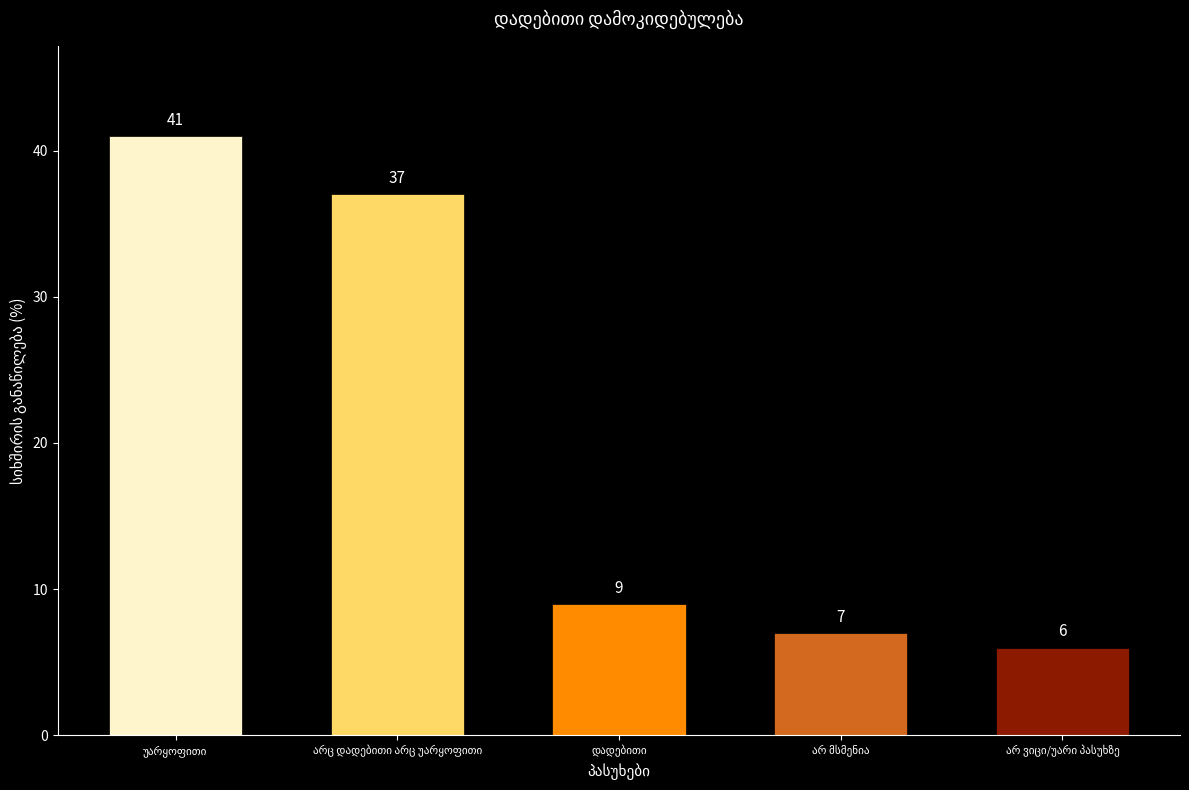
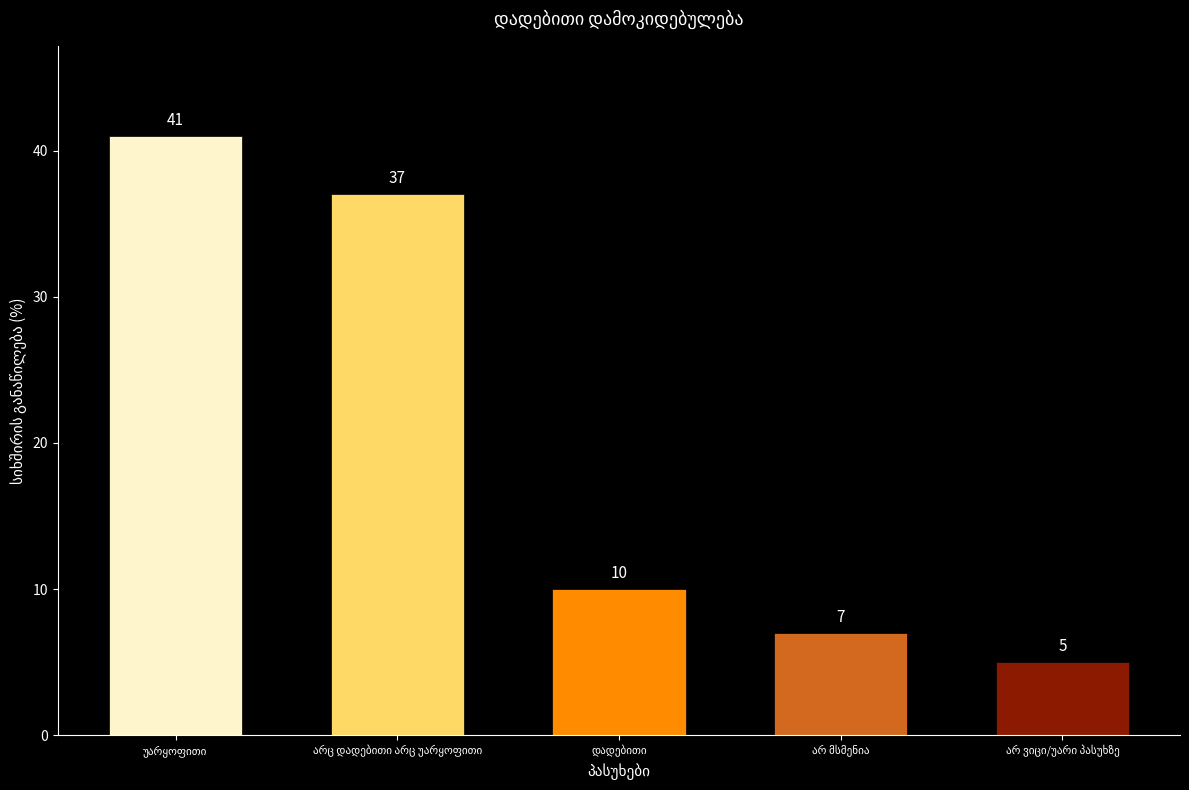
დადებითი: 9 -> 10
არ ვიცი/უარი პასუხზე: 6 -> 5
